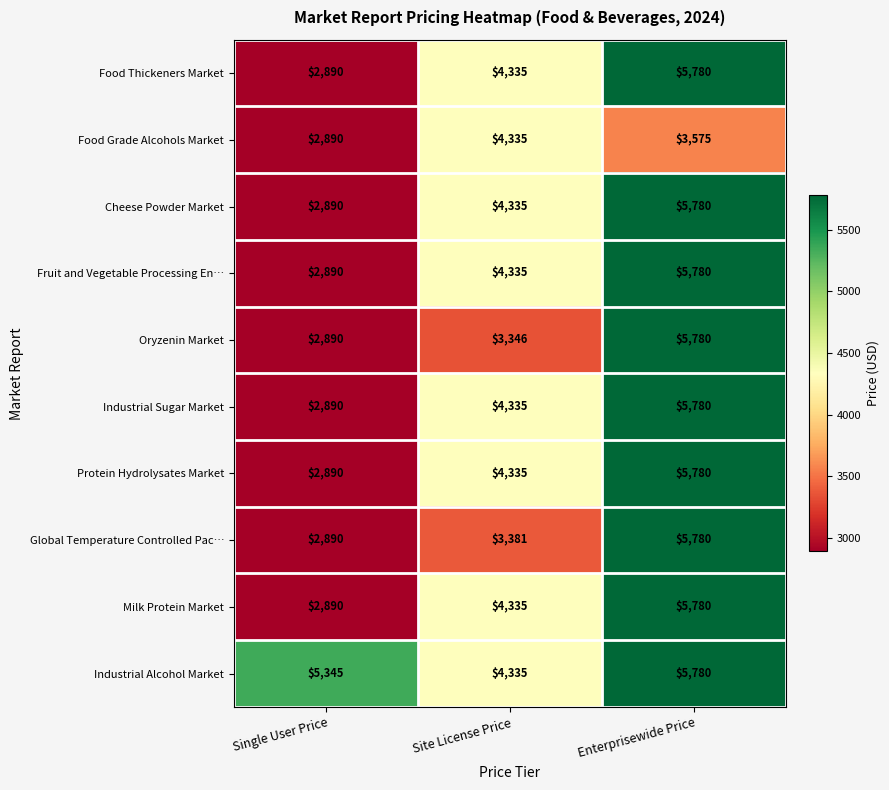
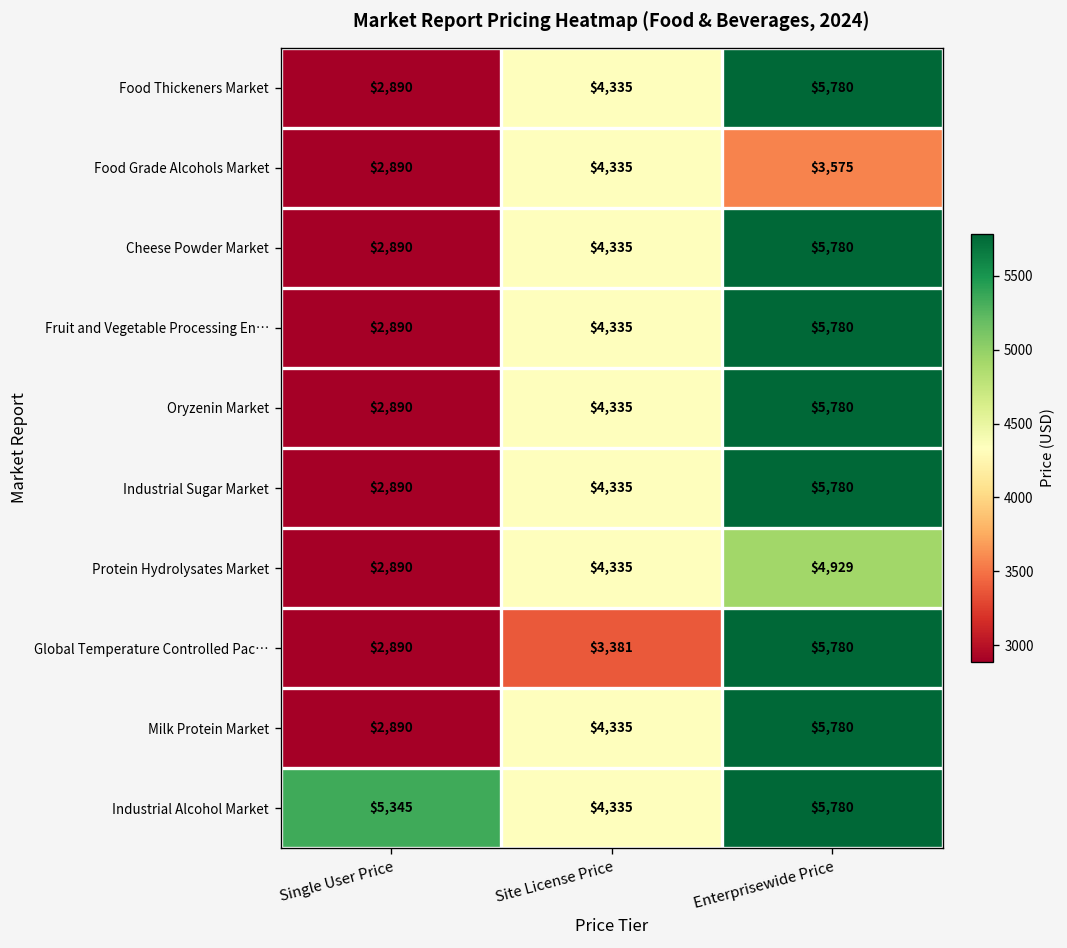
Oryzenin Market, Site License Price: $3,346 -> $4,335
Protein Hydrolysates Market, Enterprisewide Price: $5,780 -> $4,929
